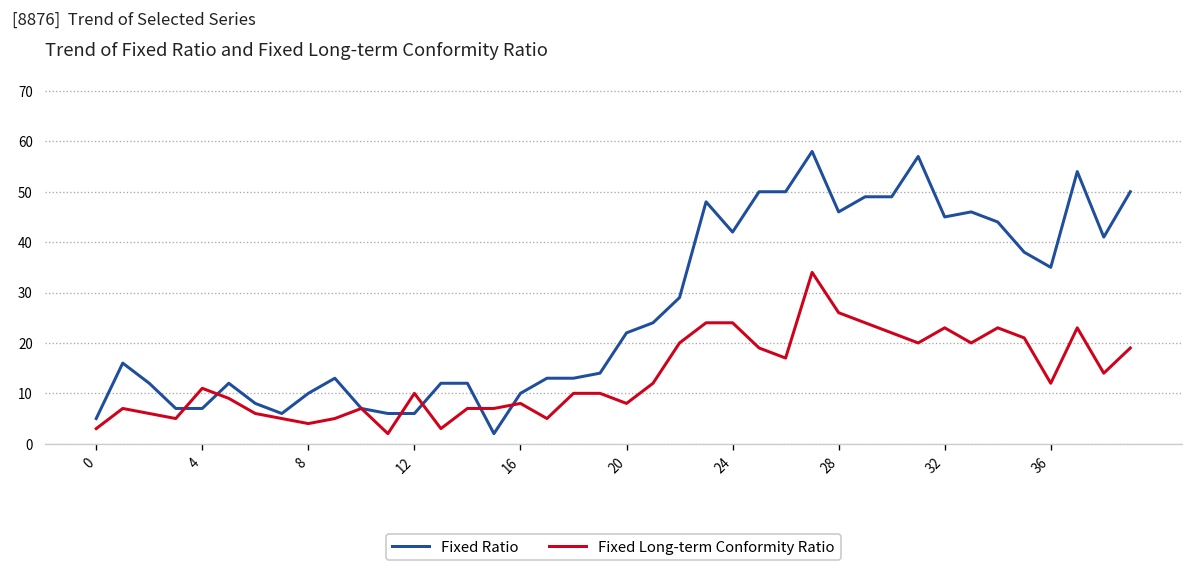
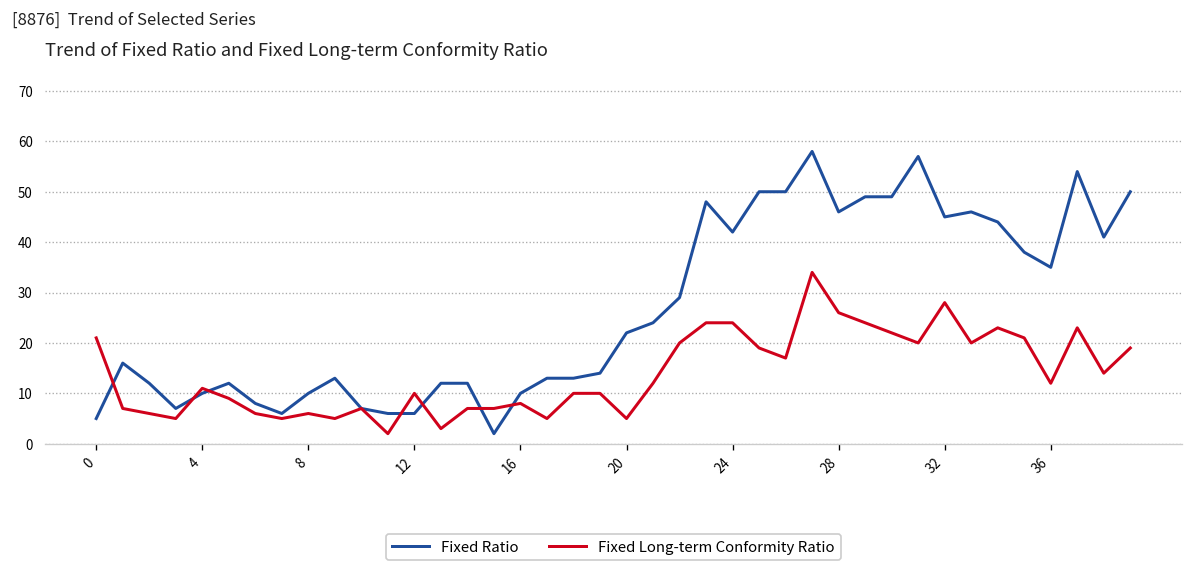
Fixed Long-term Conformity Ratio, 0: 3 -> 21
Fixed Ratio, 4: 7 -> 10
Fixed Long-term Conformity Ratio, 8: 4 -> 6
Fixed Long-term Conformity Ratio, 20: 8 -> 5
Fixed Long-term Conformity Ratio, 32: 23 -> 28
